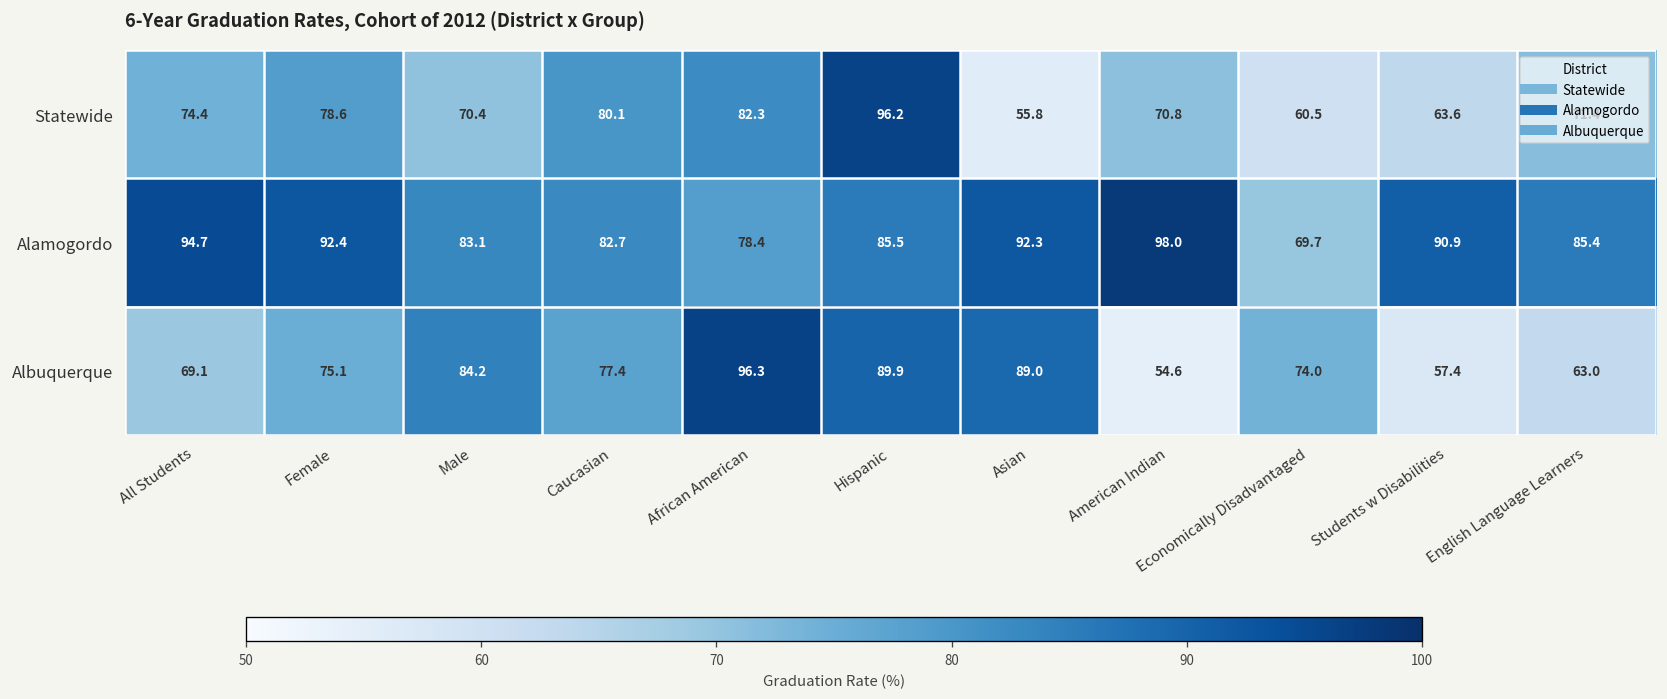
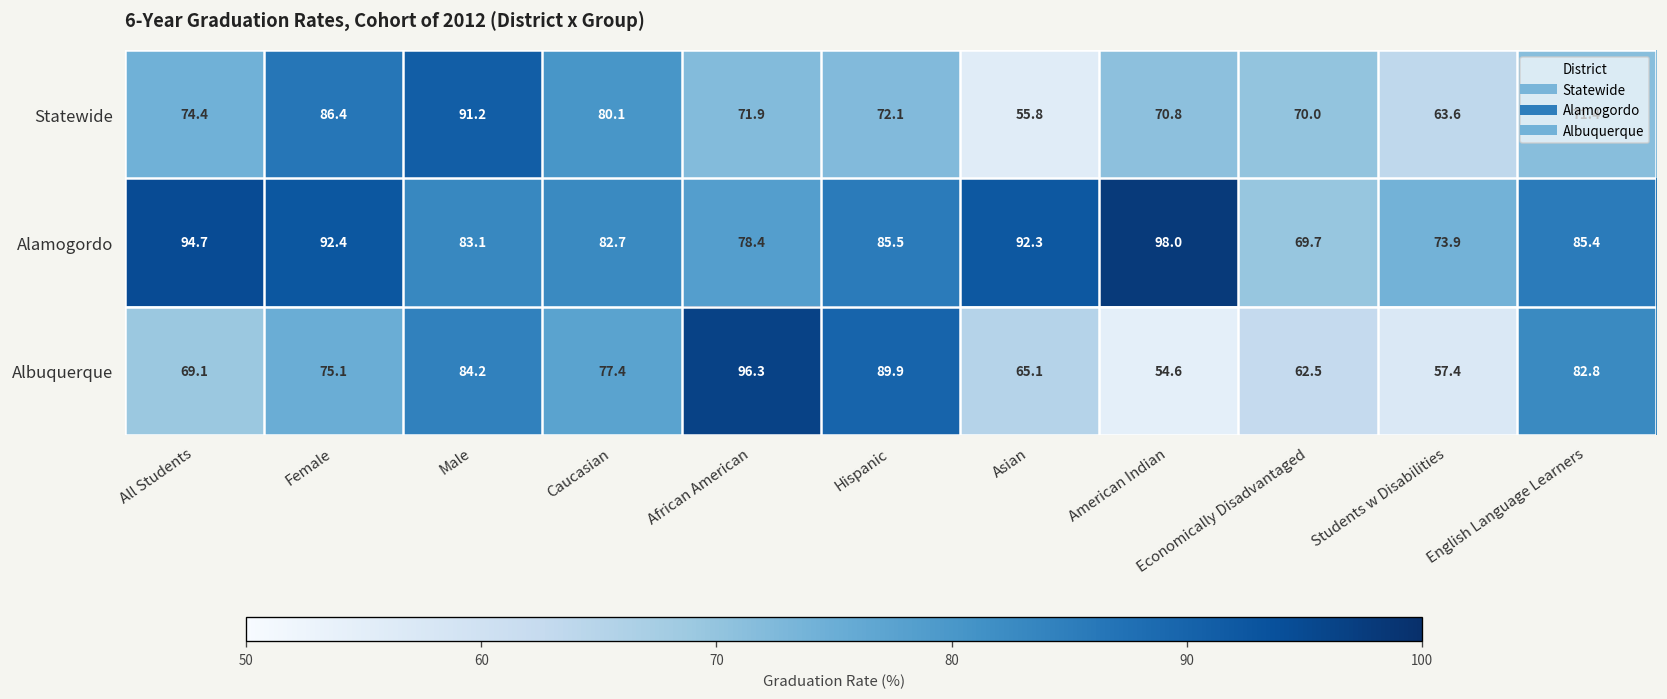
Statewide, Female: 78.6 -> 86.4
Statewide, Male: 70.4 -> 91.2
Statewide, African American: 82.3 -> 71.9
Statewide, Hispanic: 96.2 -> 72.1
Statewide, Economically Disadvantaged: 60.5 -> 70.0
Alamogordo, Students w Disabilities: 90.9 -> 73.9
Albuquerque, Asian: 89.0 -> 65.1
Albuquerque, Economically Disadvantaged: 74.0 -> 62.5
Albuquerque, English Language Learners: 63.0 -> 82.8
